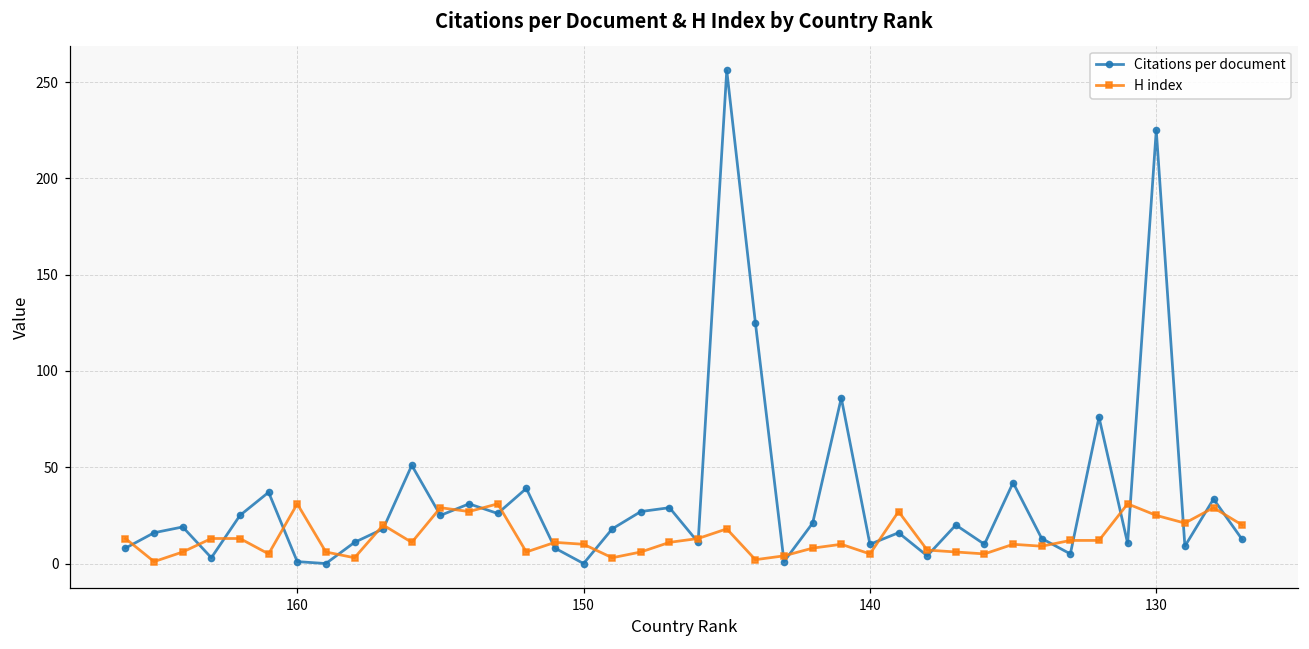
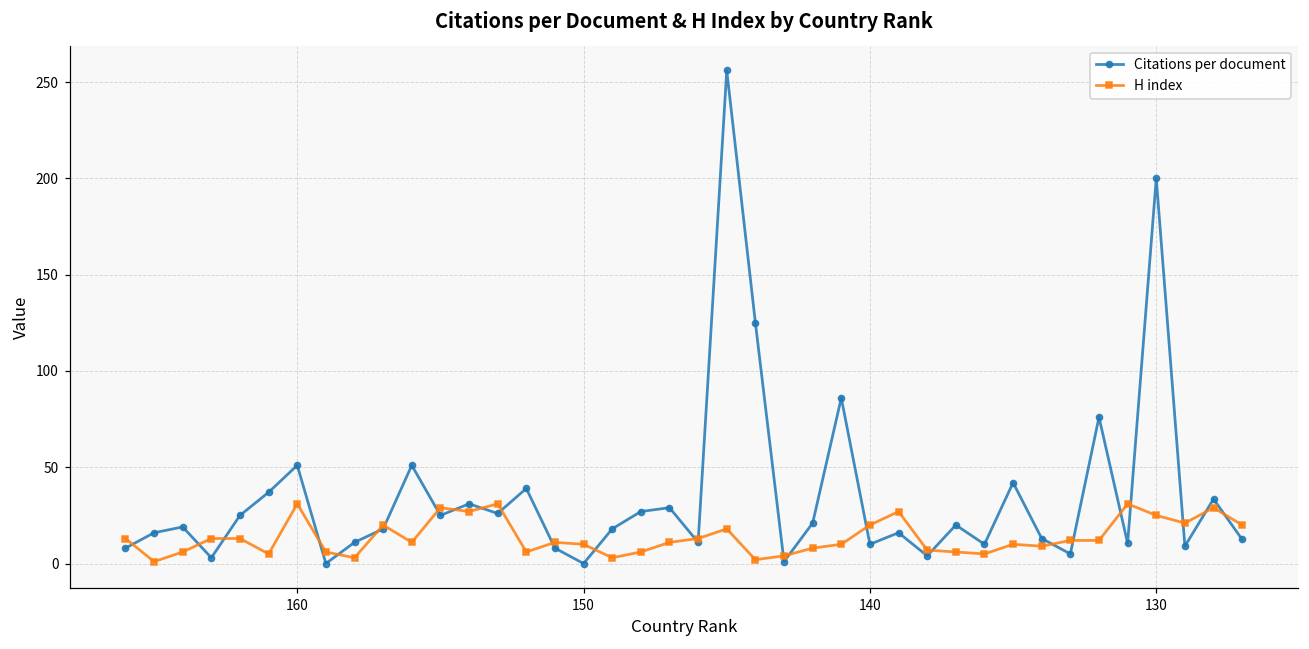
Citations per document, 160: 1 -> 51
H index, 140: 5 -> 20
Citations per document, 130: 225 -> 200
